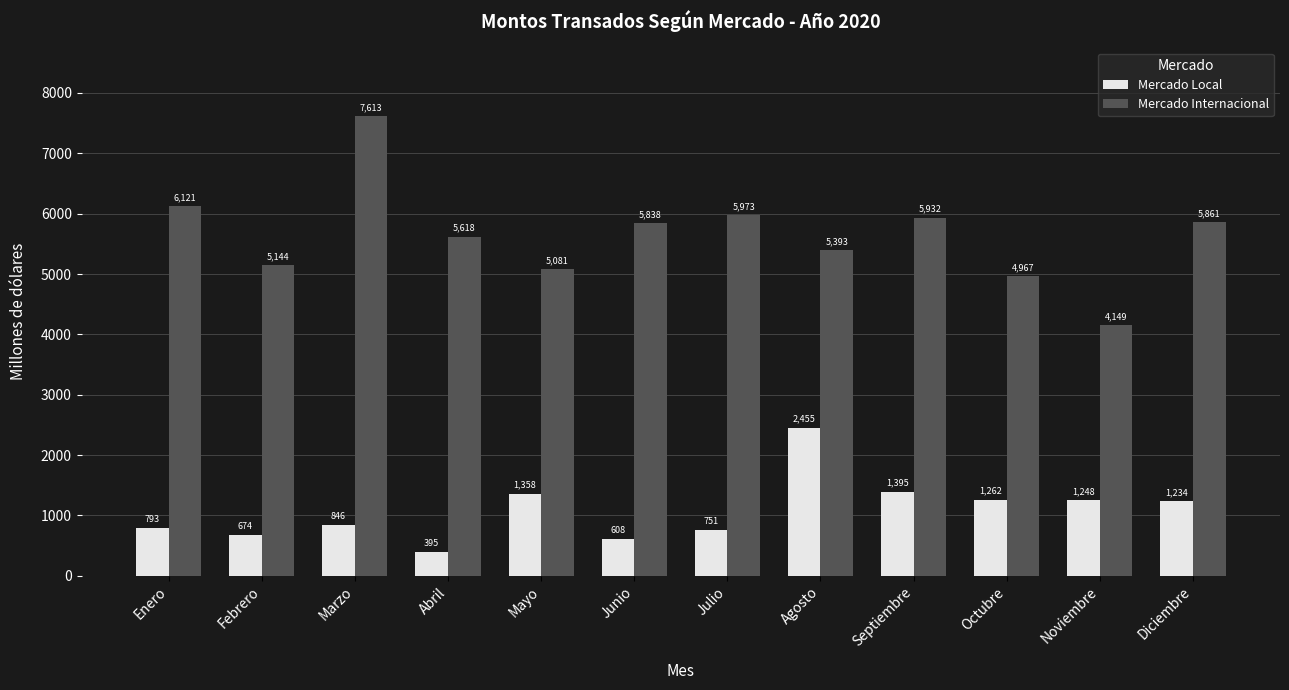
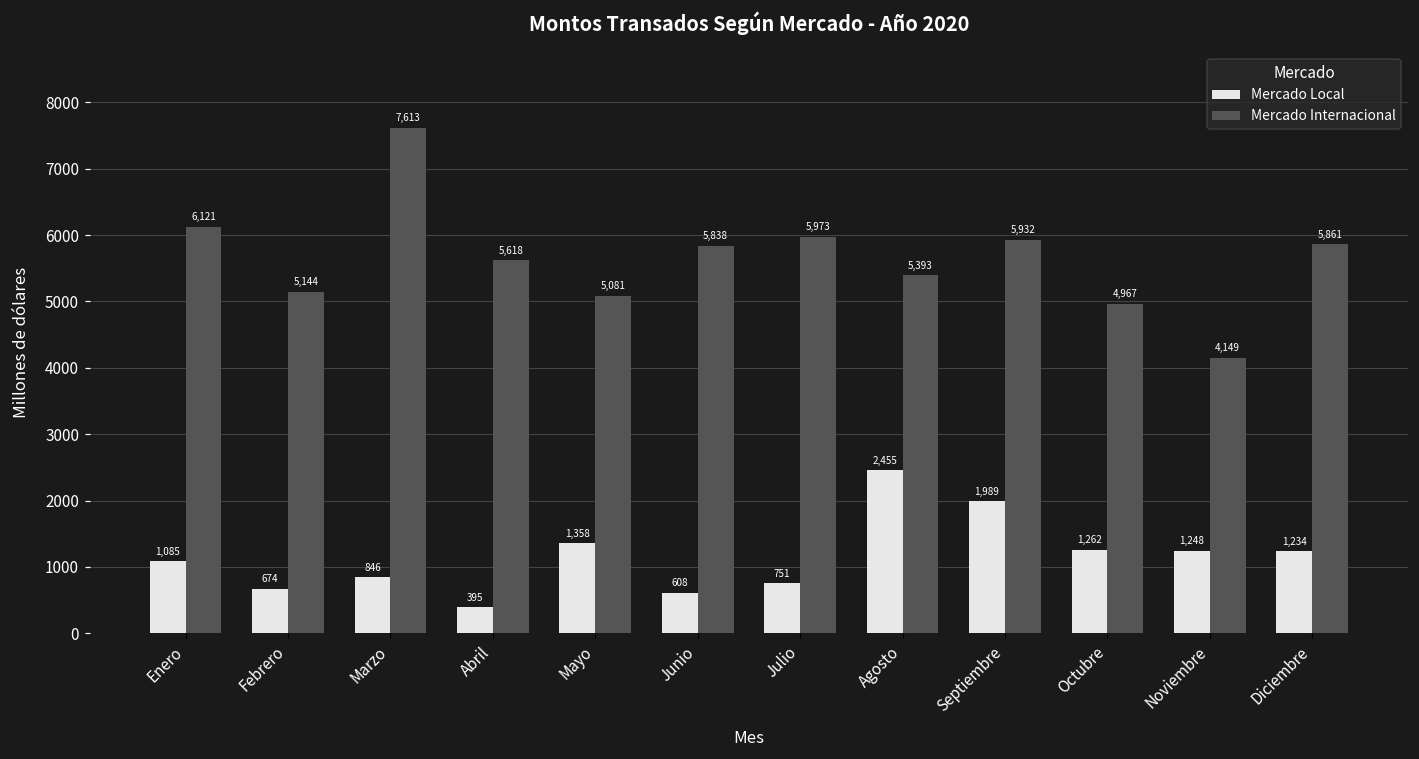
Mercado Local, Enero: 793 -> 1,085
Mercado Local, Septiembre: 1,395 -> 1,989
